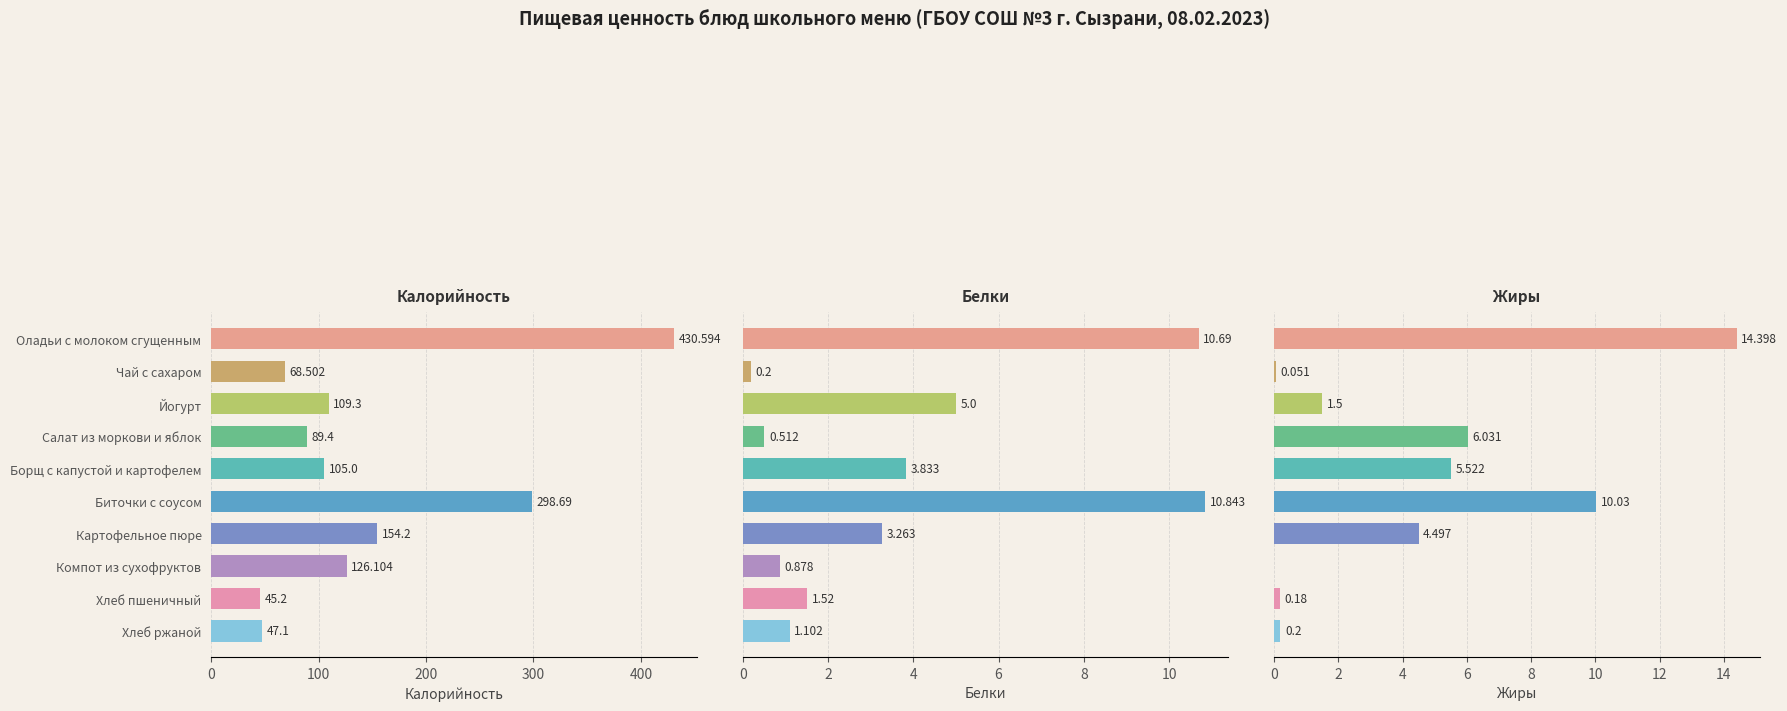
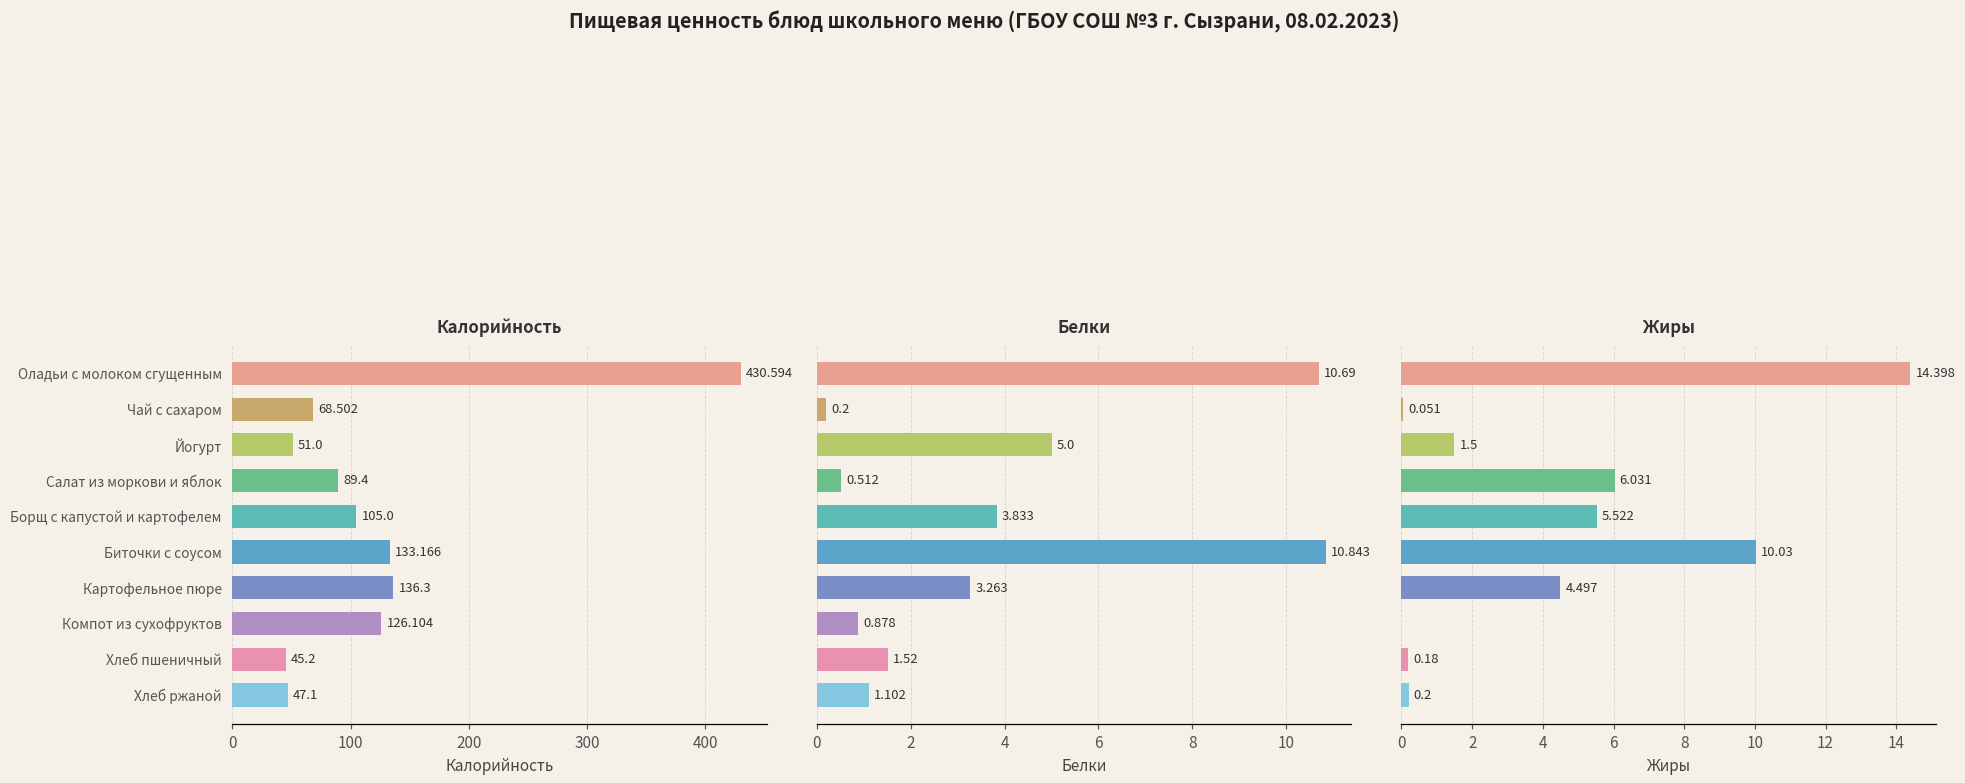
Калорийность, Йогурт: 109.3 -> 51.0
Калорийность, Биточки с соусом: 298.69 -> 133.166
Калорийность, Картофельное пюре: 154.2 -> 136.3
